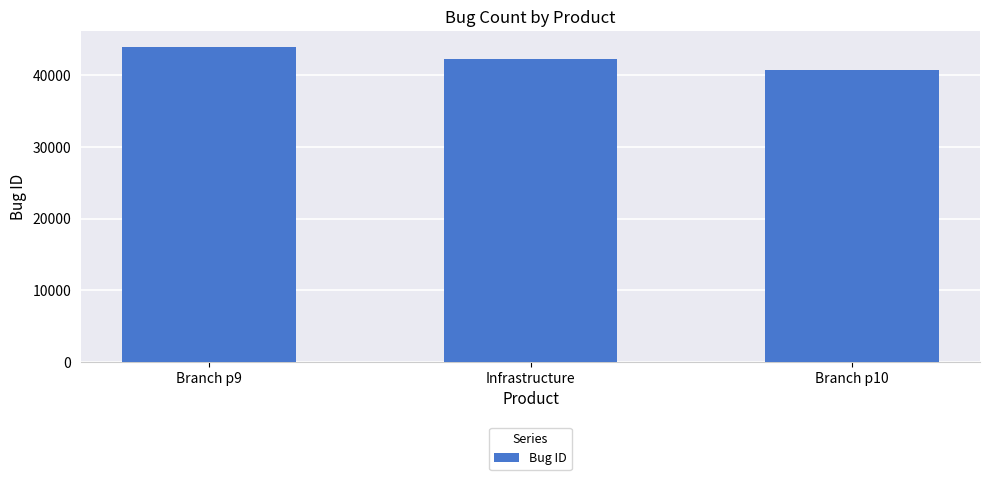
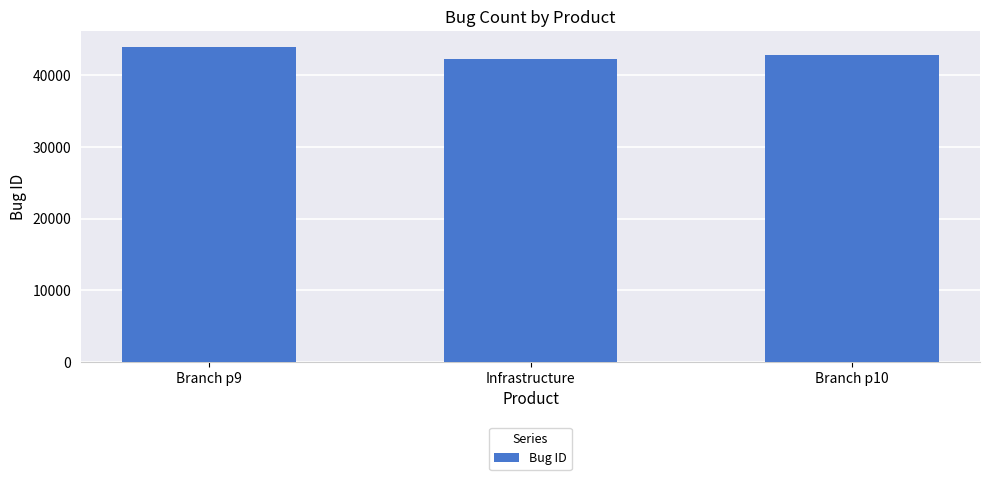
Branch p10: 41000 -> 43000
